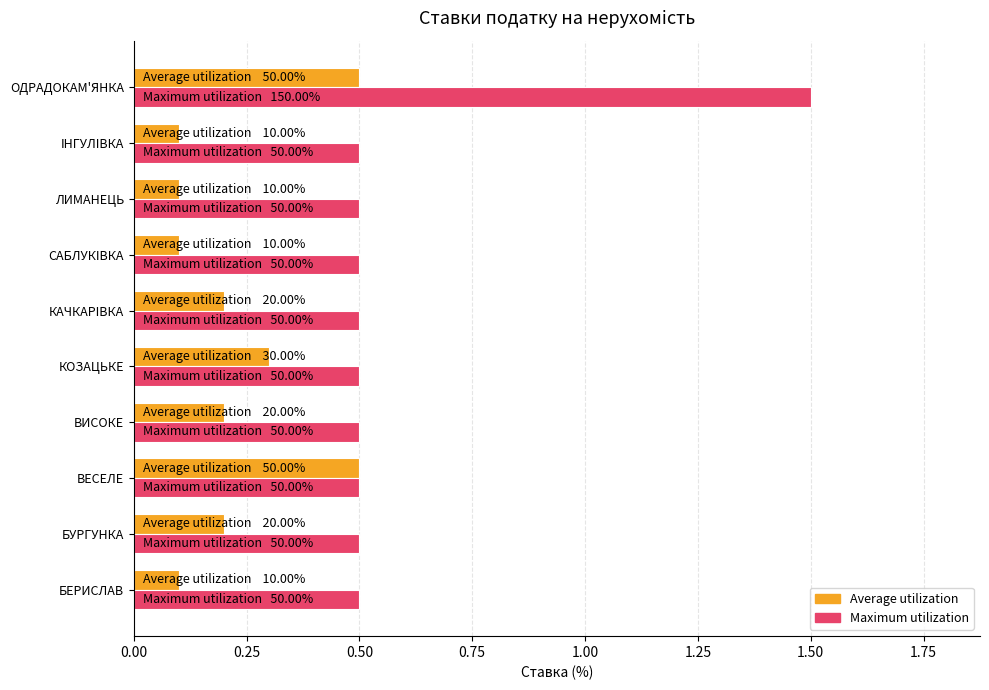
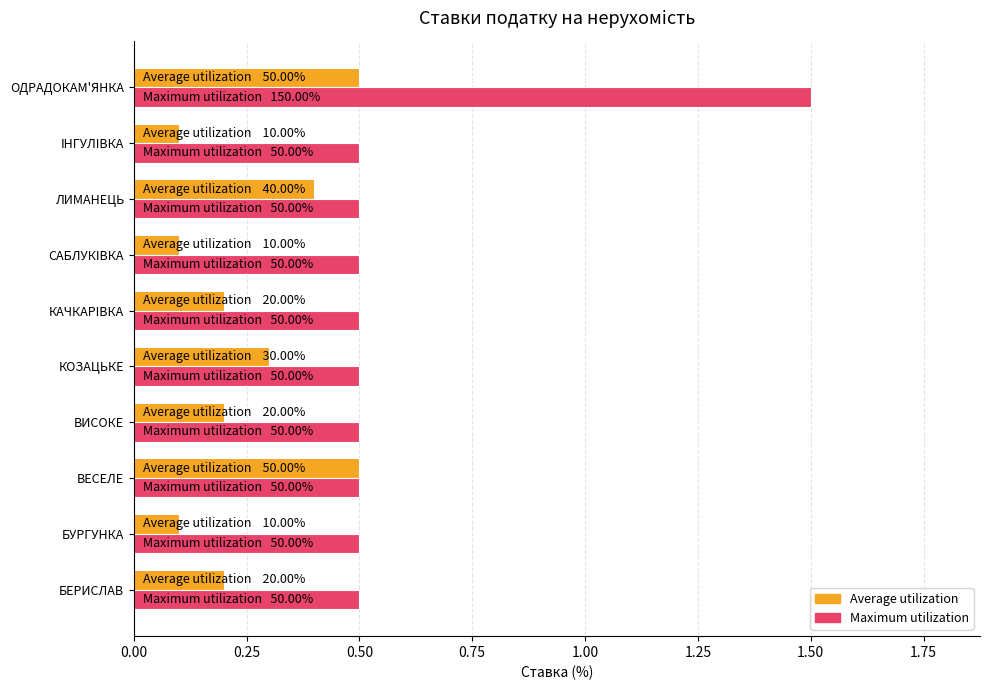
Average utilization, ЛИМАНЕЦЬ: 10.00% -> 40.00%
Average utilization, БУРГУНКА: 20.00% -> 10.00%
Average utilization, БЕРИСЛАВ: 10.00% -> 20.00%
